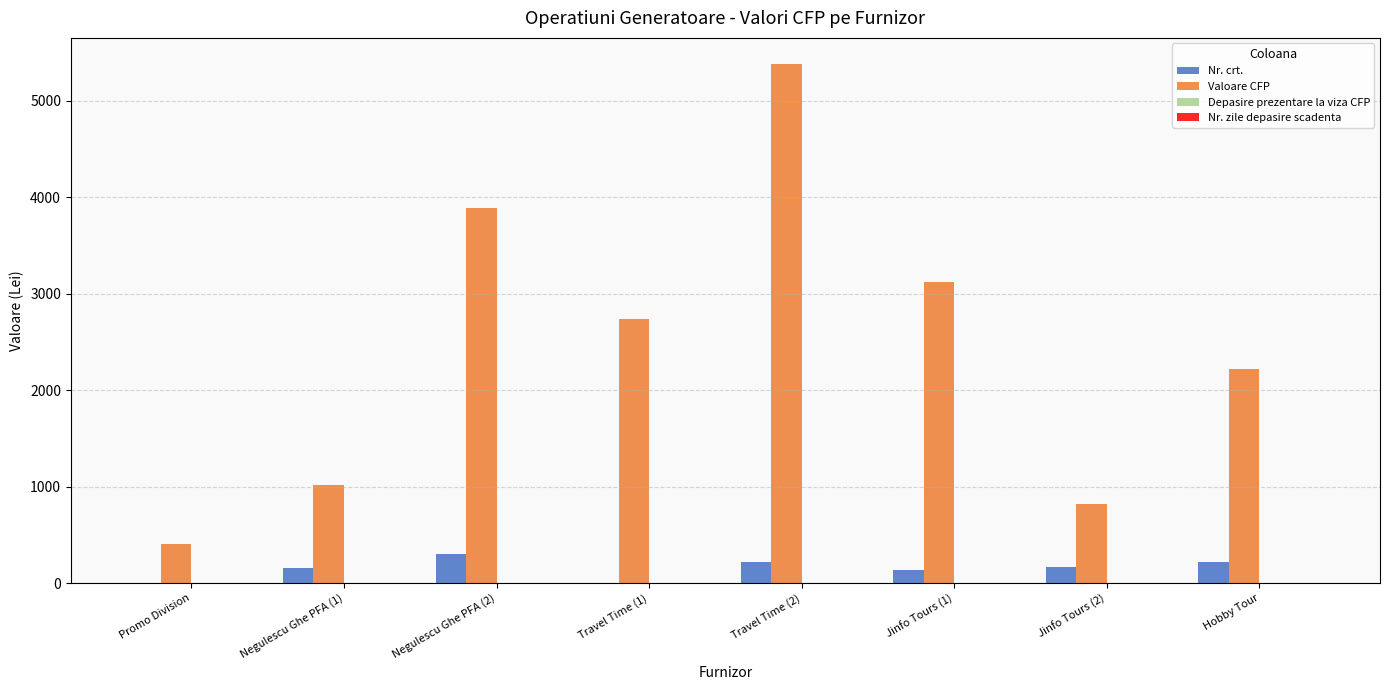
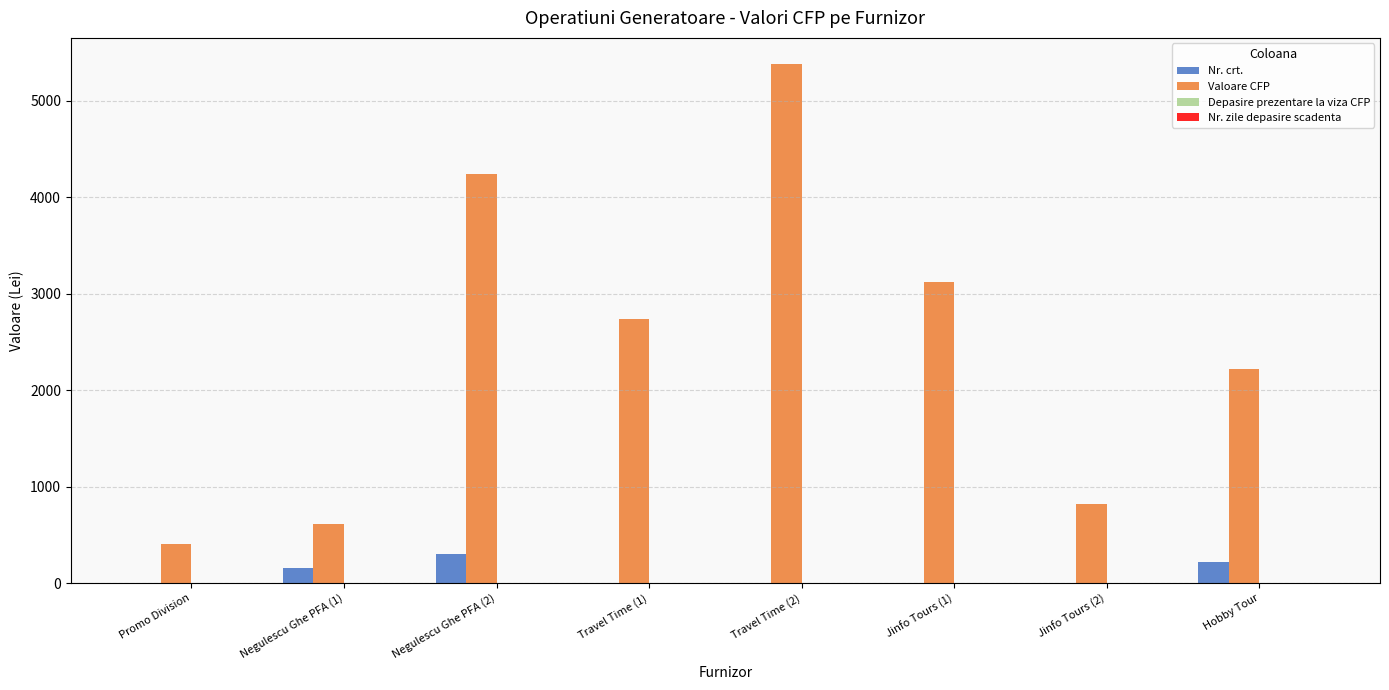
Valoare CFP, Negulescu Ghe PFA (1): 1000 -> 600
Valoare CFP, Negulescu Ghe PFA (2): 3900 -> 4200
Nr. crt., Travel Time (2): 200 -> 0
Nr. crt., Jinfo Tours (1): 100 -> 0
Nr. crt., Jinfo Tours (2): 200 -> 0
